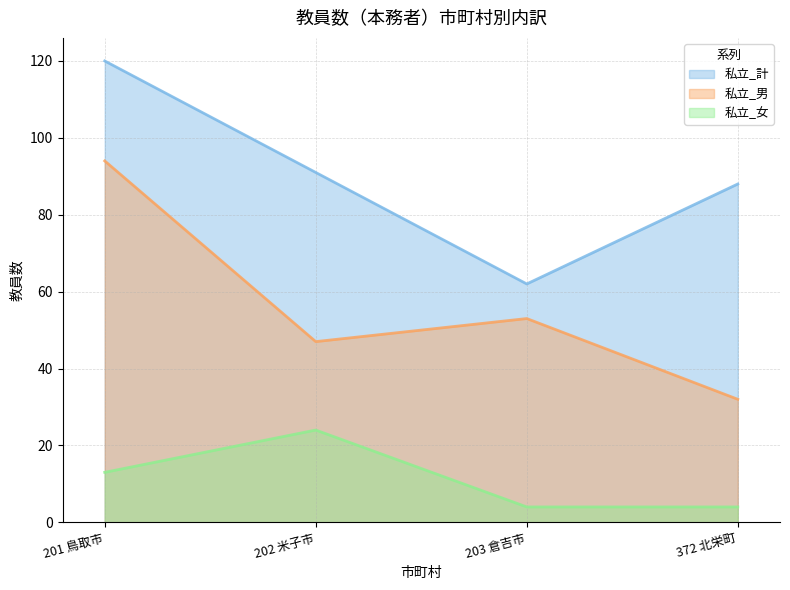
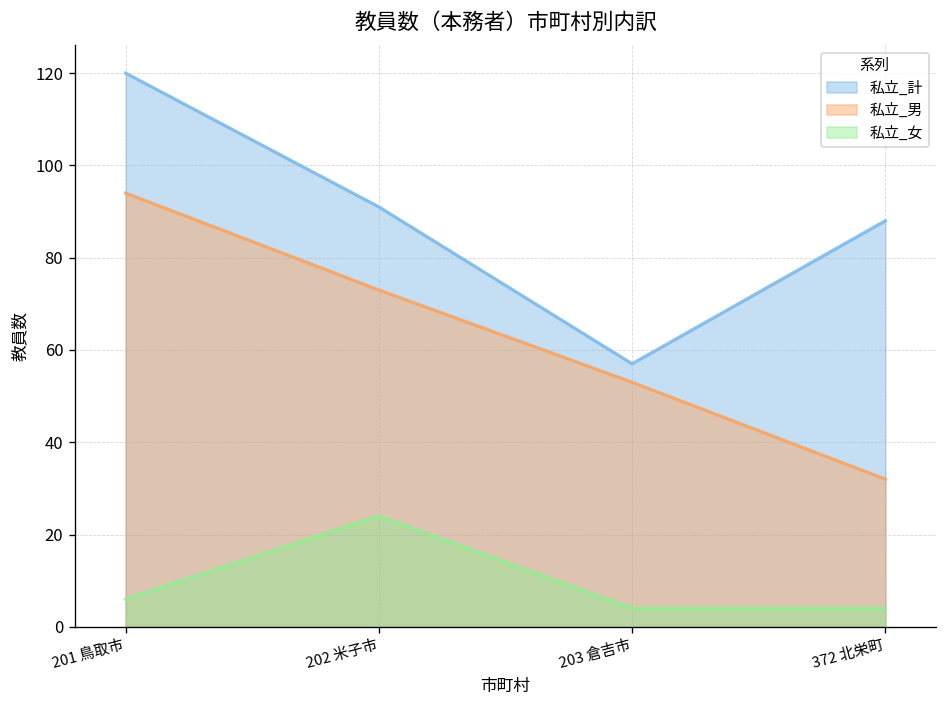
私立_女, 201 鳥取市: 13 -> 6
私立_男, 202 米子市: 47 -> 73
私立_計, 203 倉吉市: 62 -> 57
